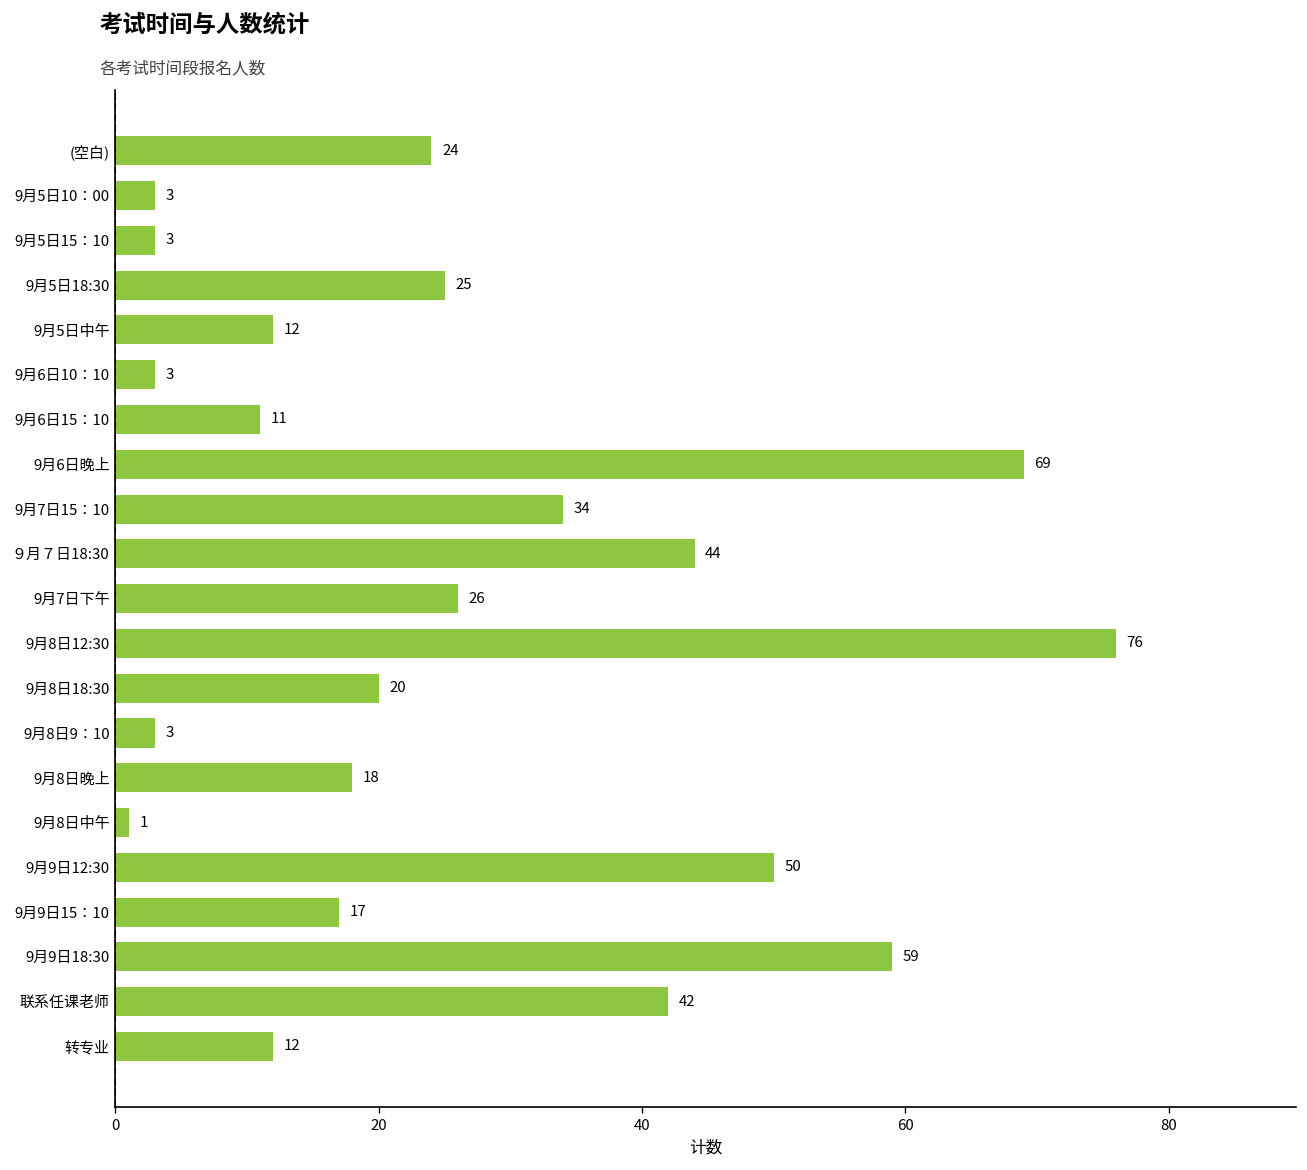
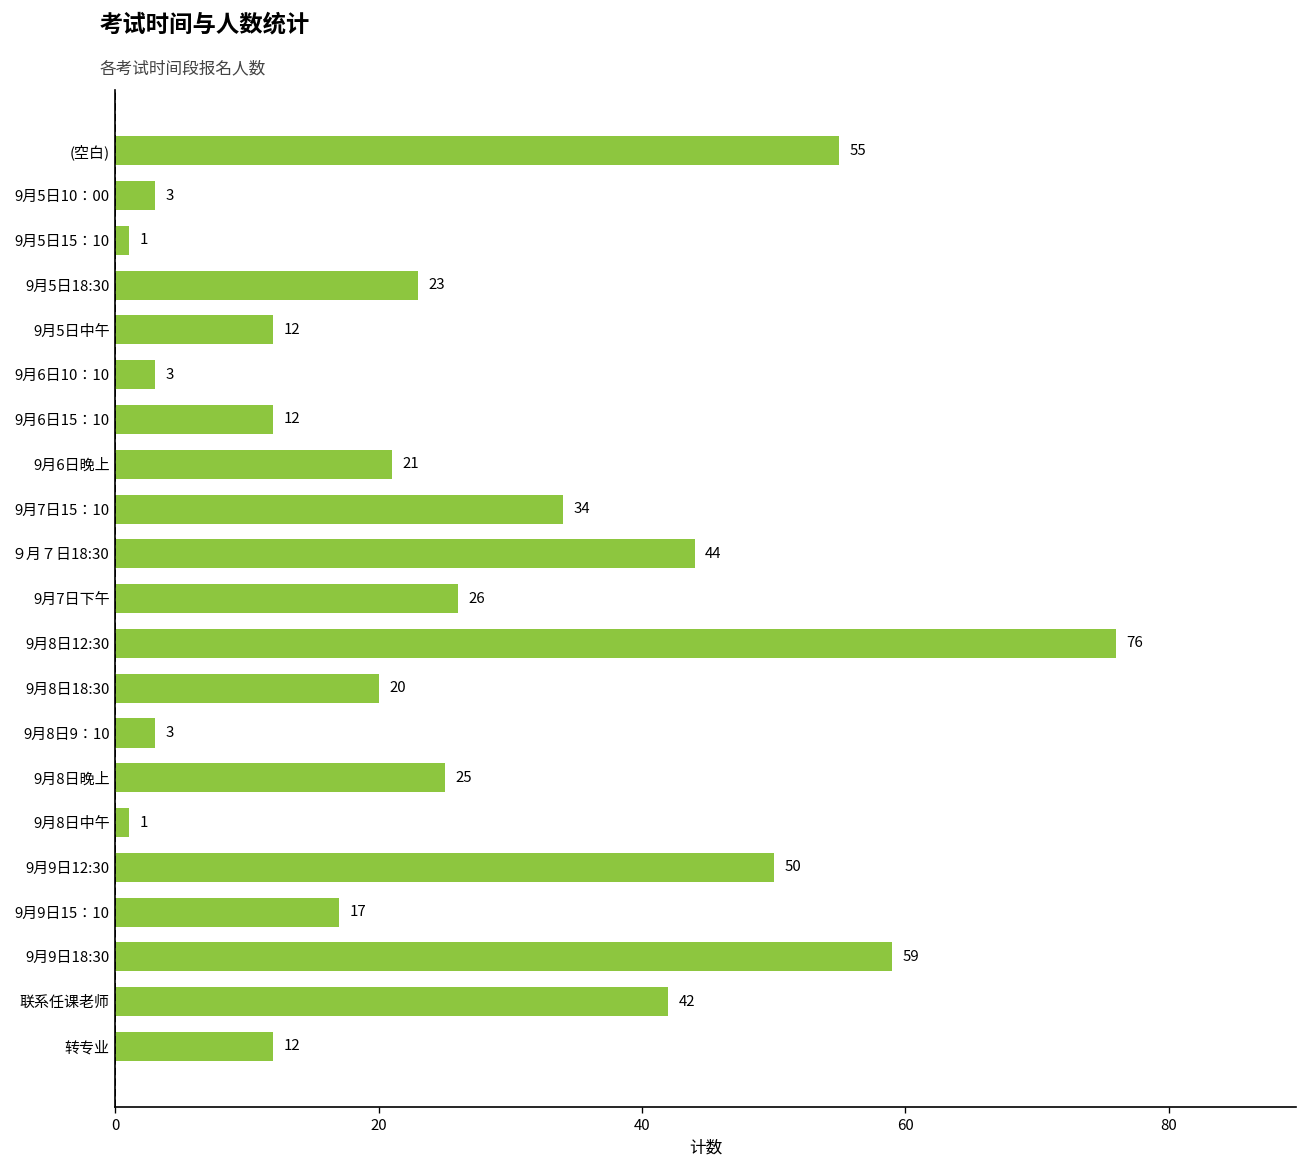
(空白): 24 -> 55
9月5日15：10: 3 -> 1
9月5日18:30: 25 -> 23
9月6日15：10: 11 -> 12
9月6日晚上: 69 -> 21
9月8日晚上: 18 -> 25
